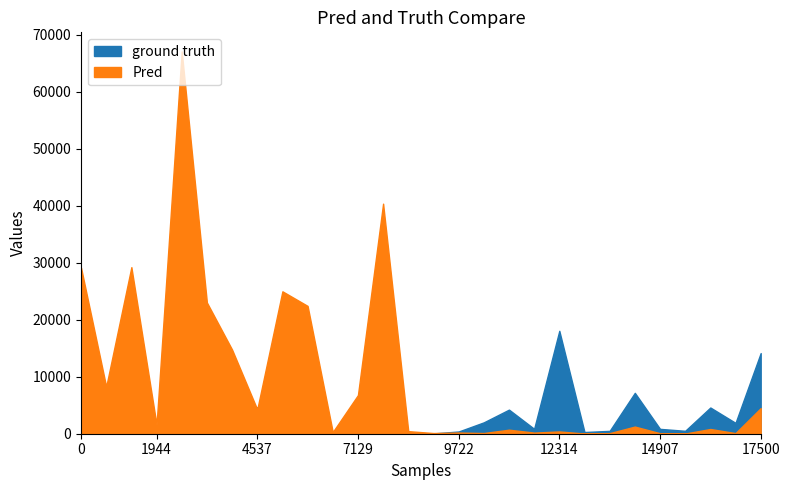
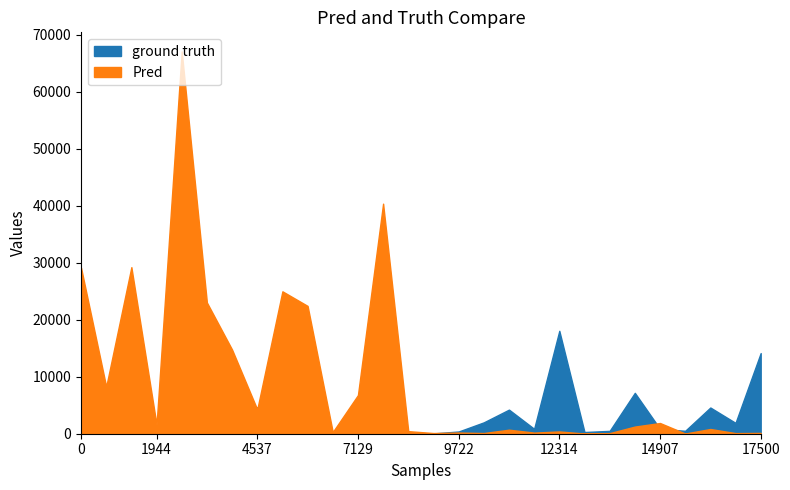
Pred, 14907: 0 -> 2000
Pred, 17500: 4000 -> 0
